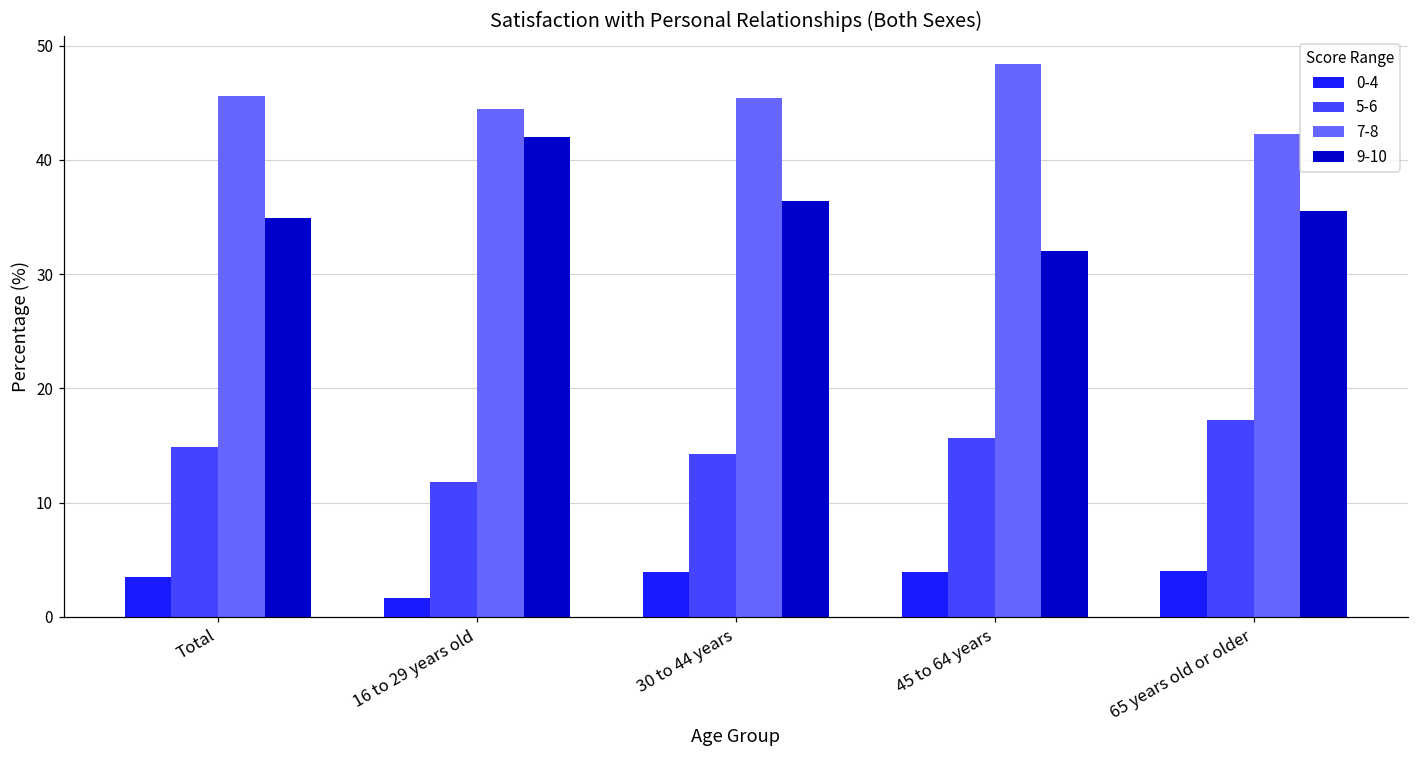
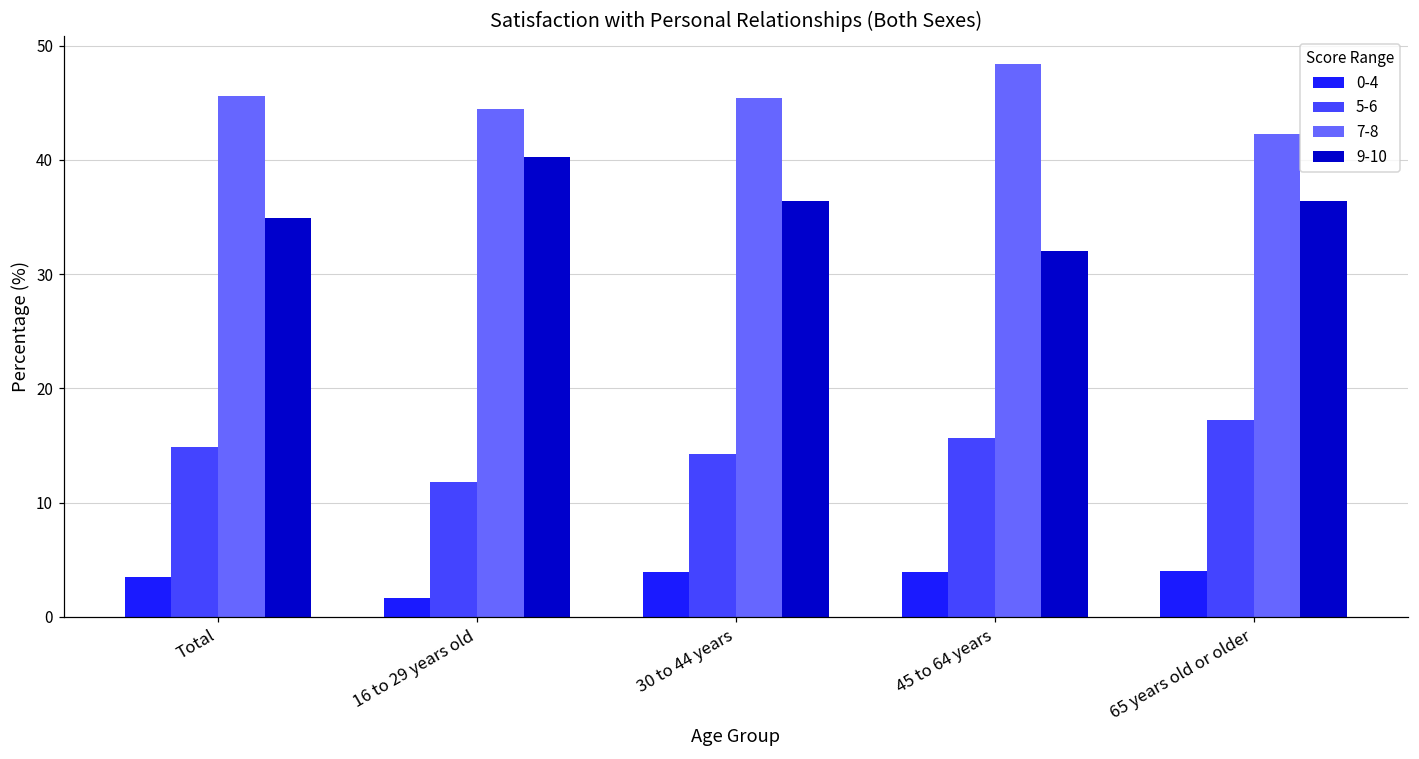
9-10, 16 to 29 years old: 42.0 -> 40.3
9-10, 65 years old or older: 35.5 -> 36.4
